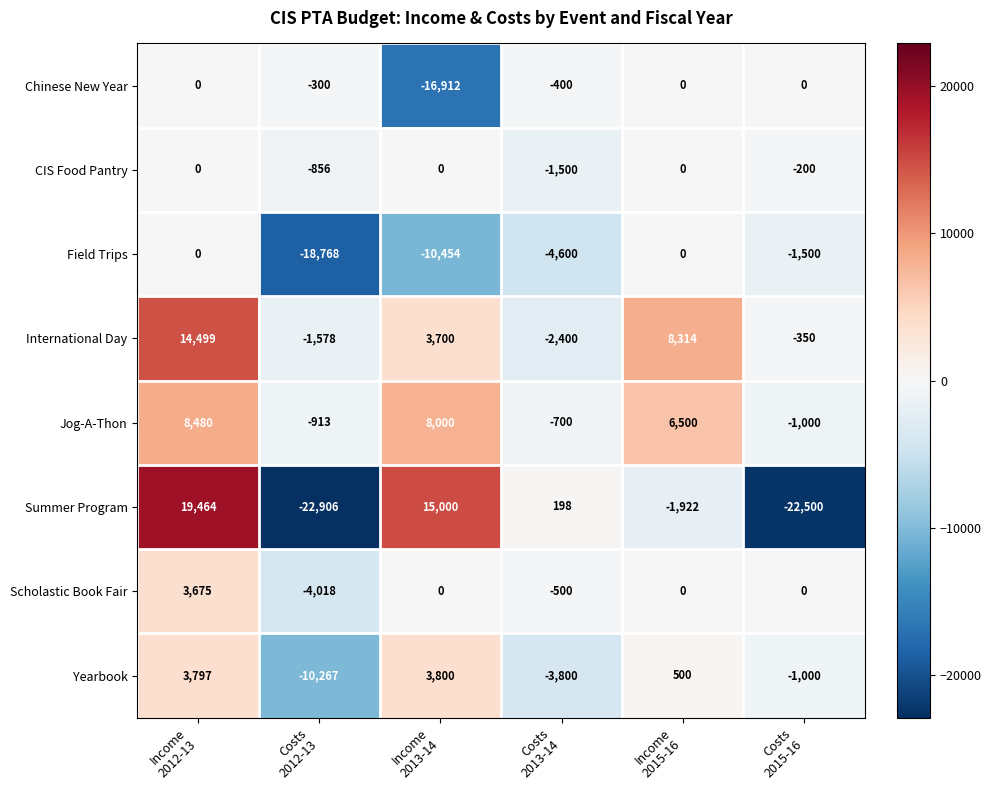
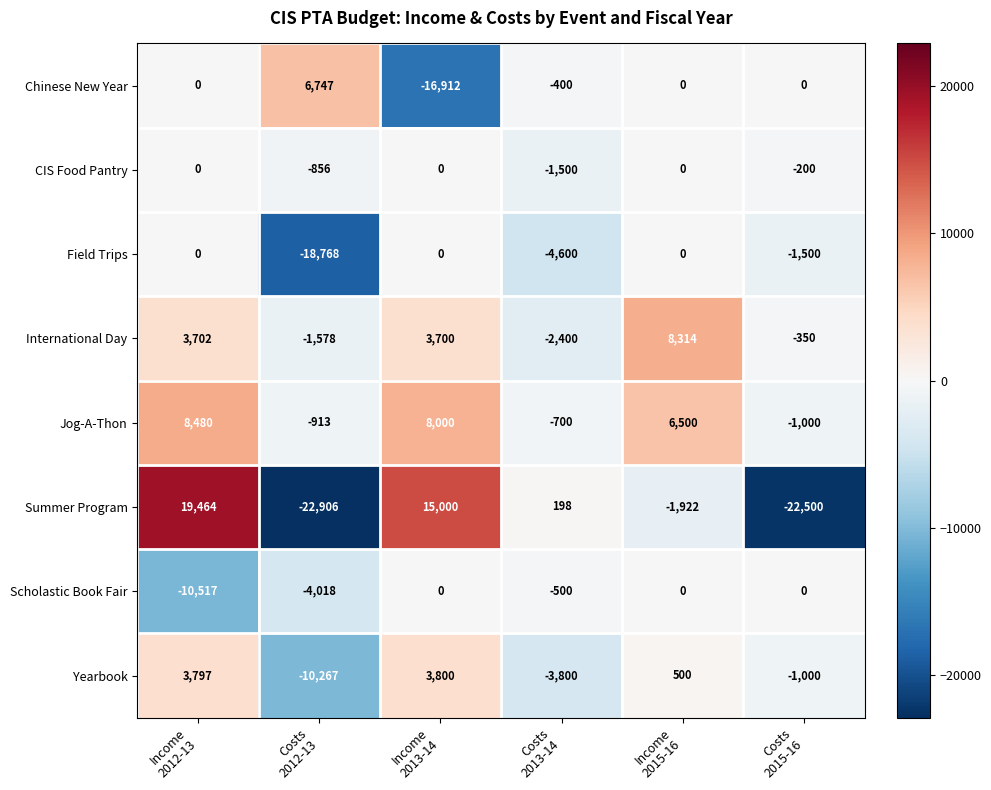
Chinese New Year, Costs 2012-13: -300 -> 6,747
Field Trips, Income 2013-14: -10,454 -> 0
International Day, Income 2012-13: 14,499 -> 3,702
Scholastic Book Fair, Income 2012-13: 3,675 -> -10,517
